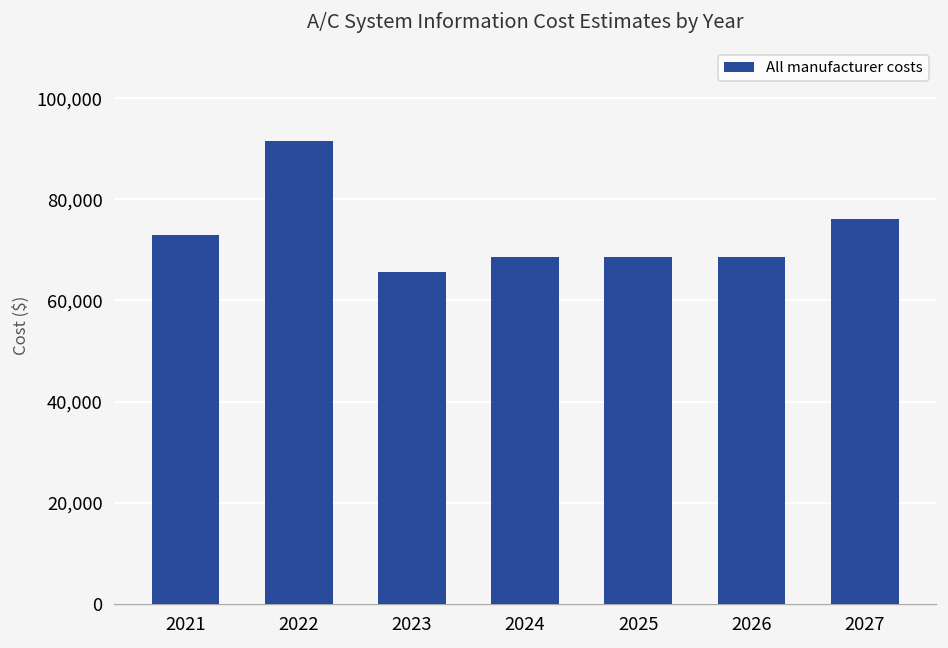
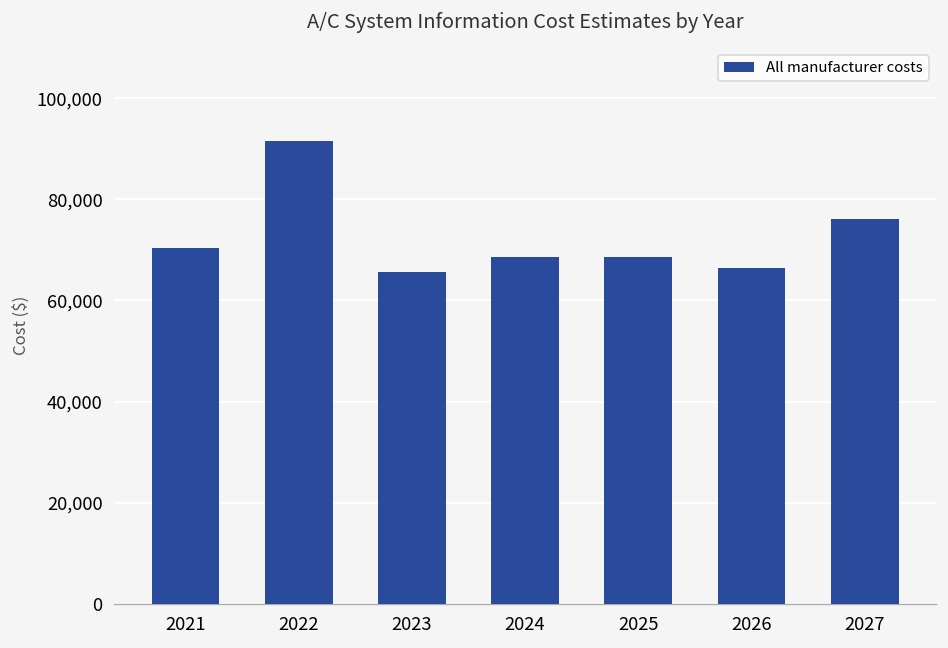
2021: 73,000 -> 70,000
2026: 69,000 -> 66,000
